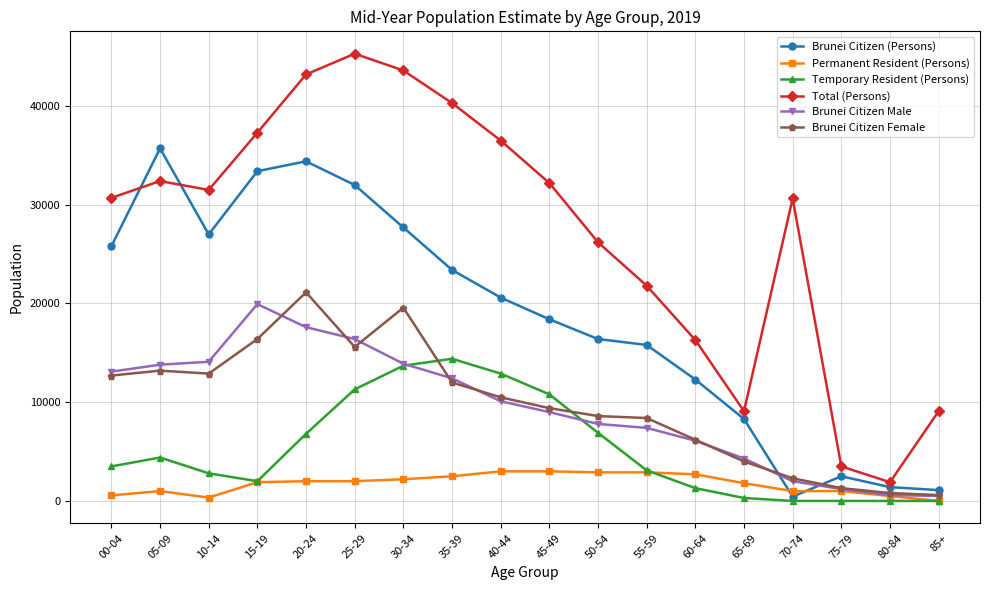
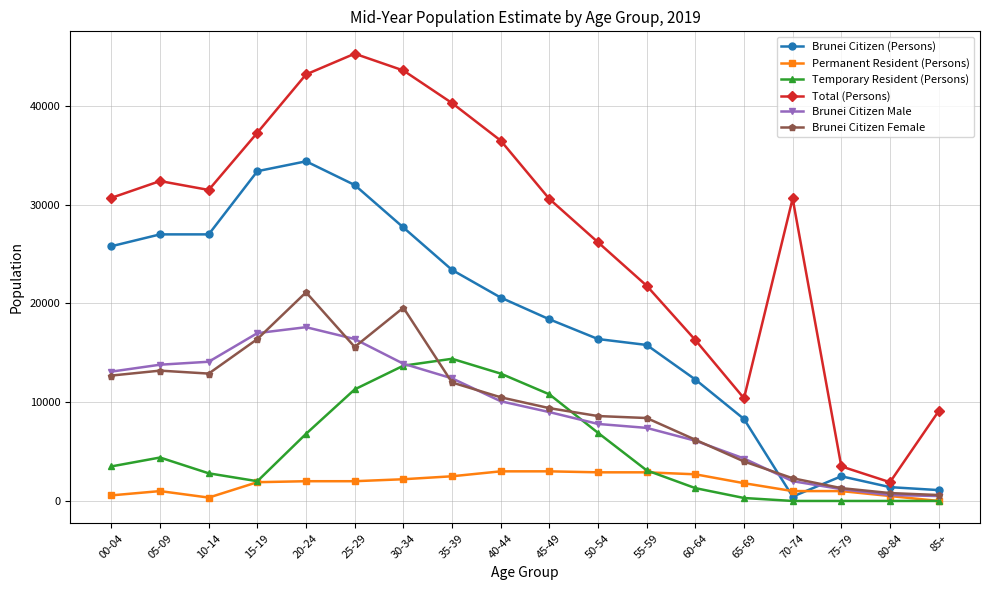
Brunei Citizen (Persons), 05-09: 36000 -> 27000
Brunei Citizen Male, 15-19: 20000 -> 17000
Total (Persons), 45-49: 32000 -> 31000
Total (Persons), 65-69: 9000 -> 10000
